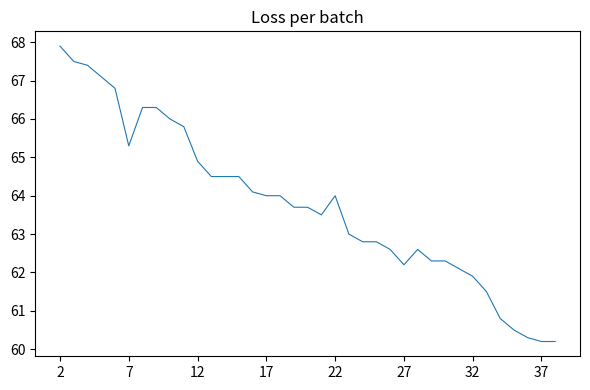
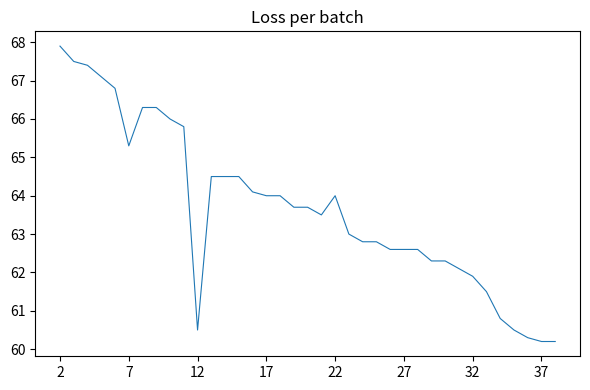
12: 64.9 -> 60.5
27: 62.2 -> 62.6
